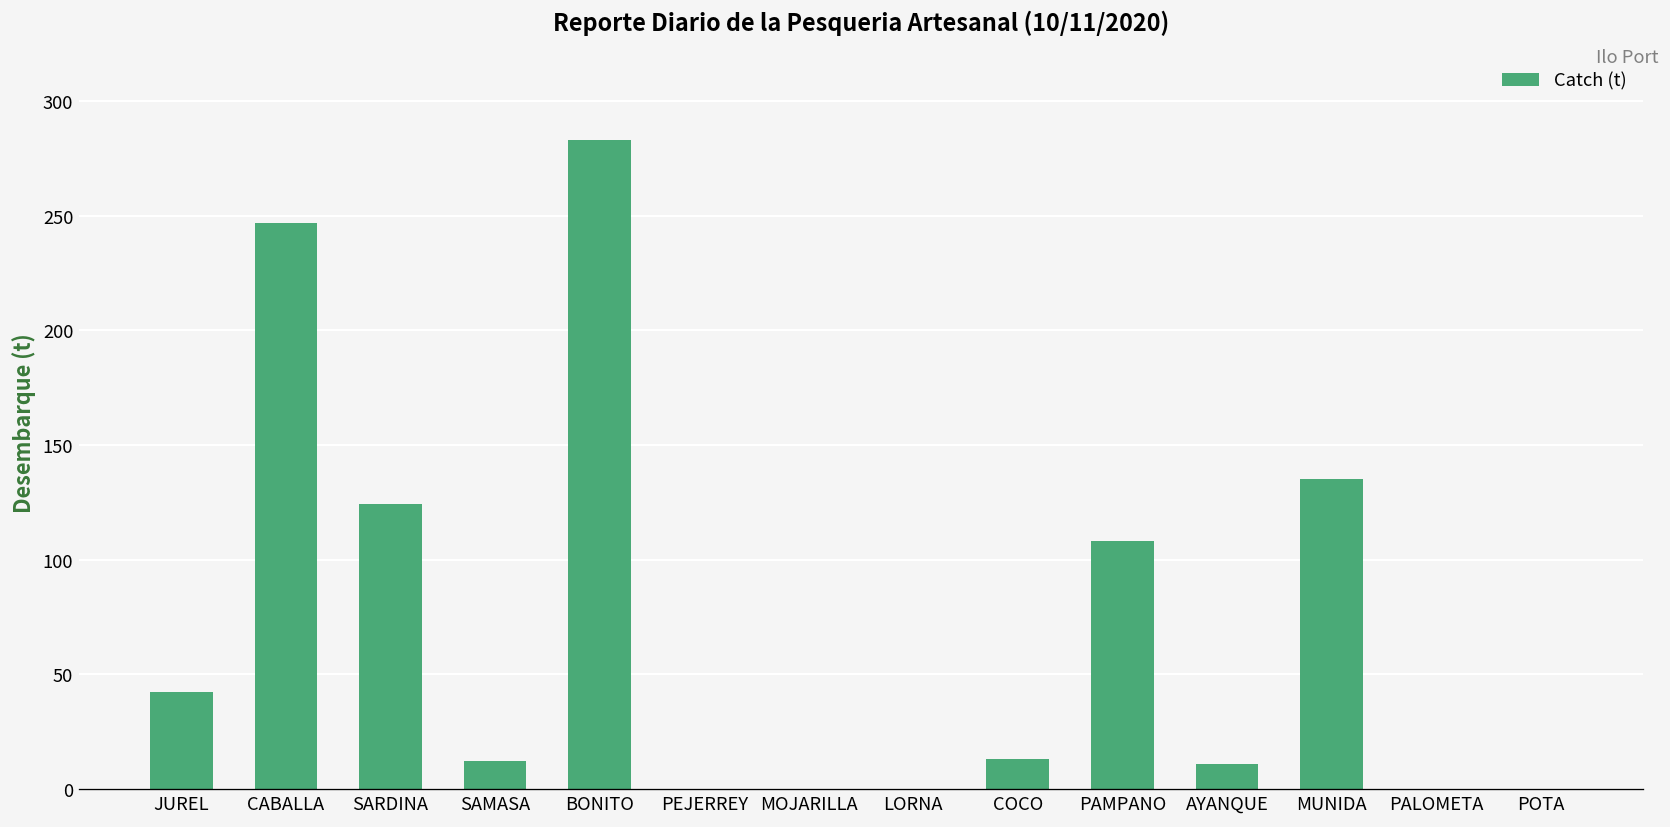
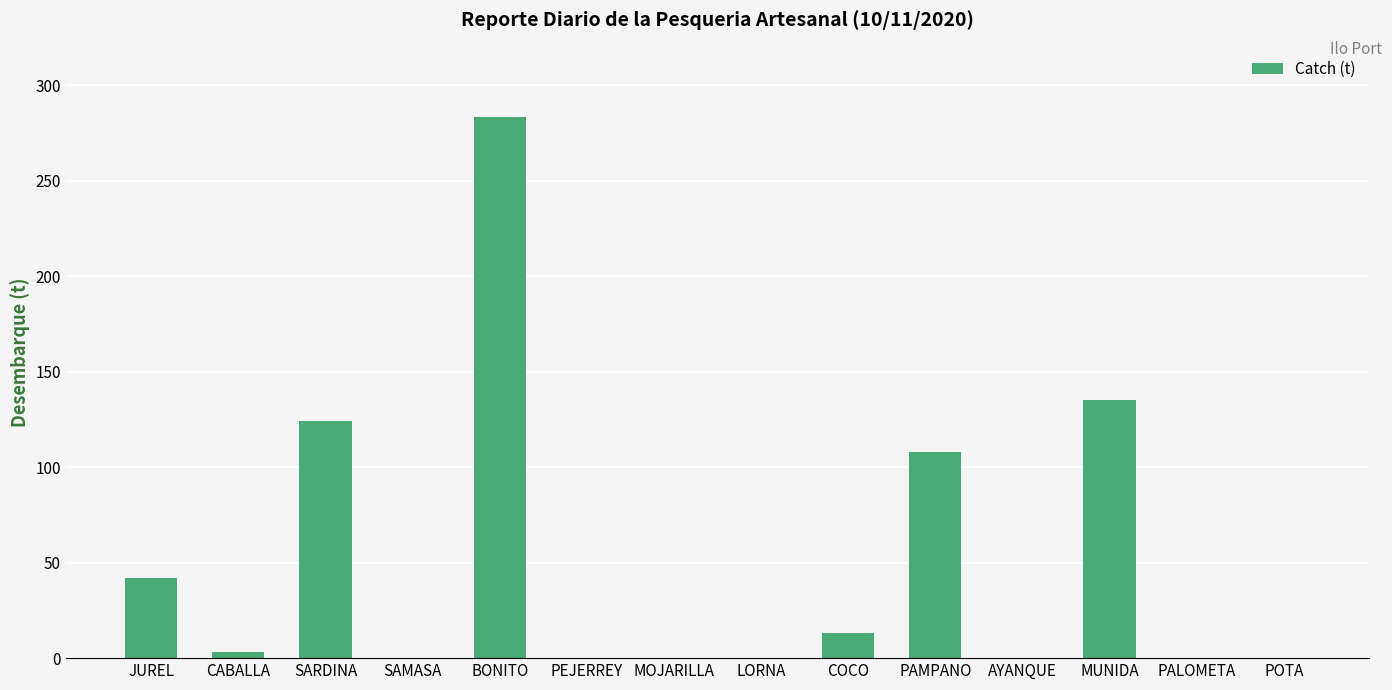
CABALLA: 247 -> 3
SAMASA: 12 -> 0
AYANQUE: 11 -> 0
